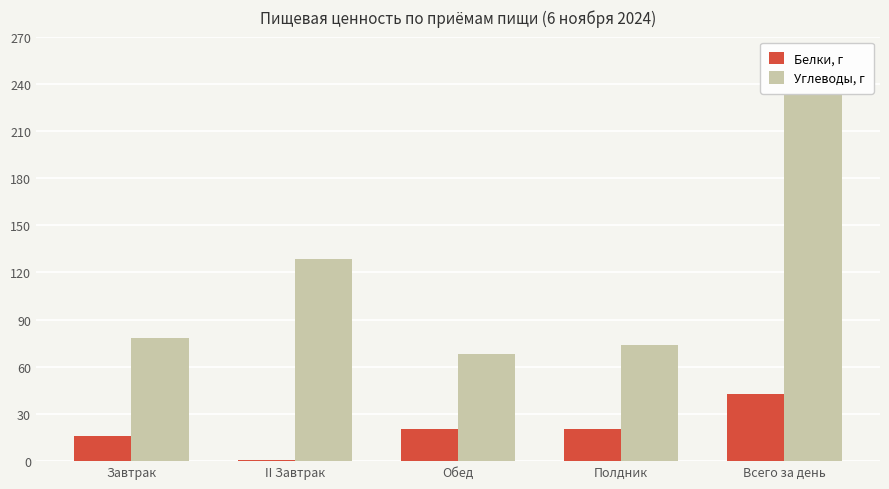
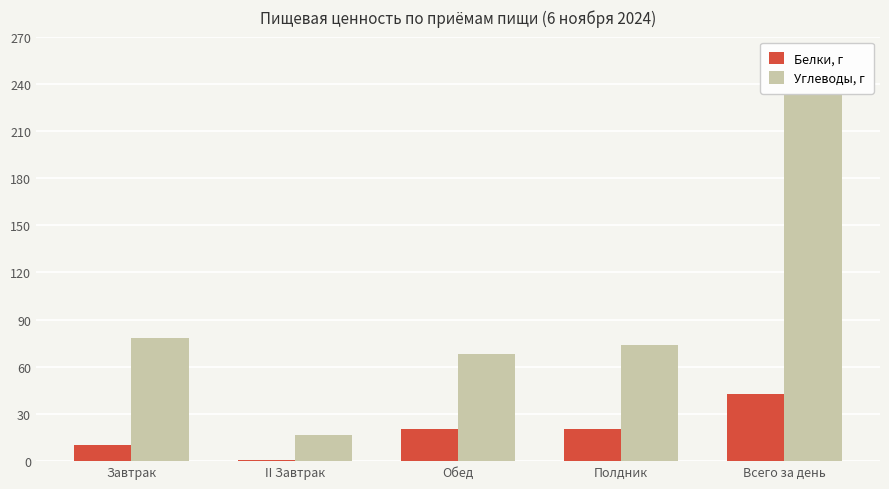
Белки, г, Завтрак: 16 -> 10
Углеводы, г, II Завтрак: 129 -> 17
